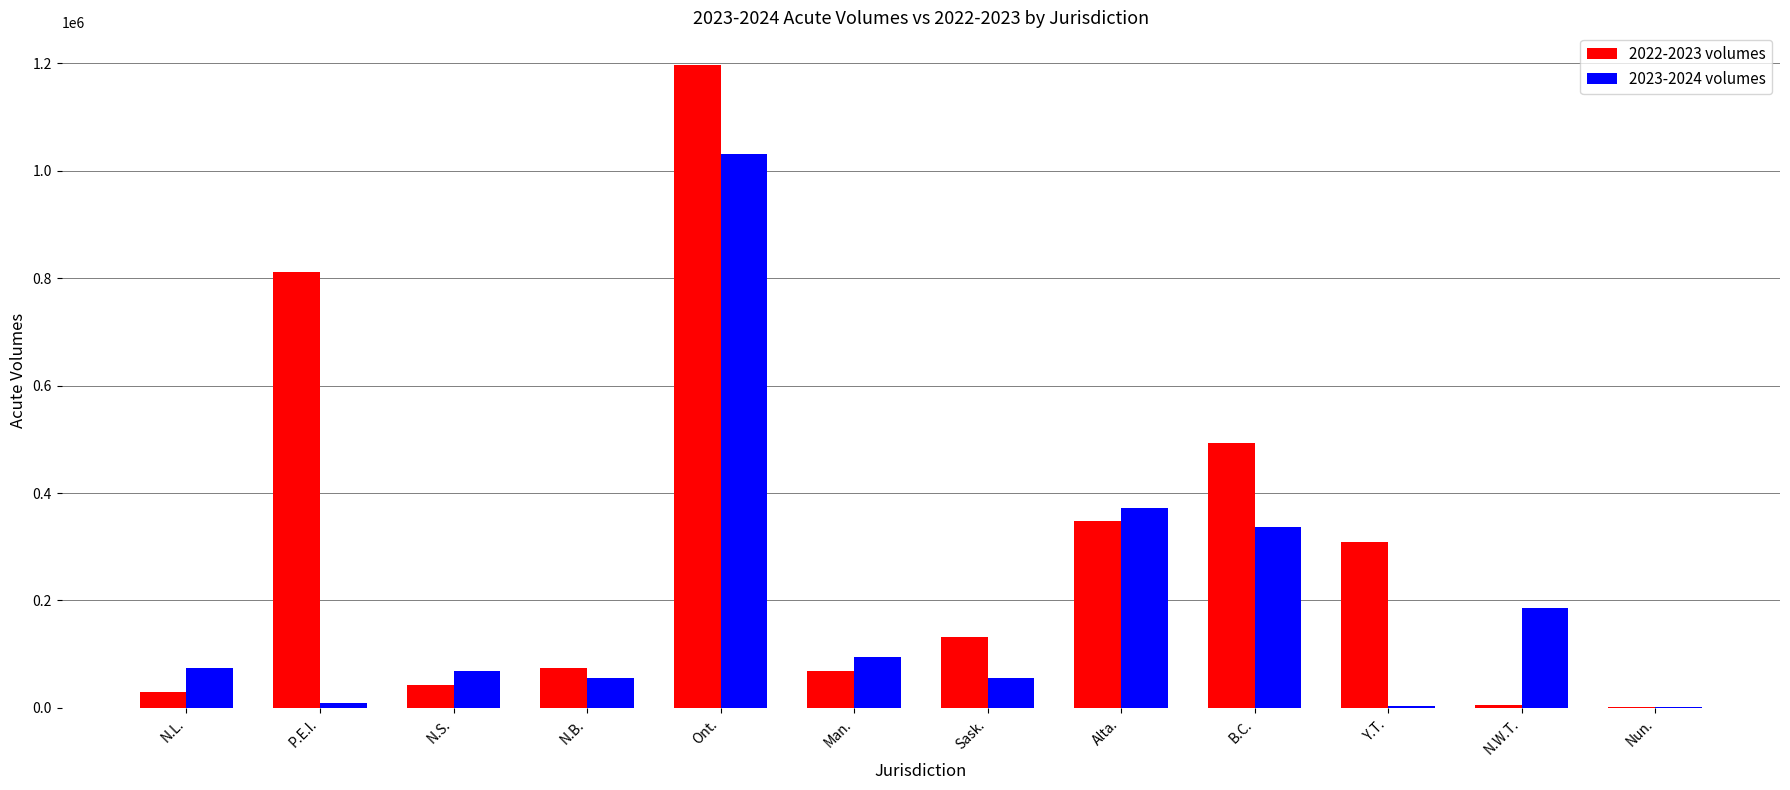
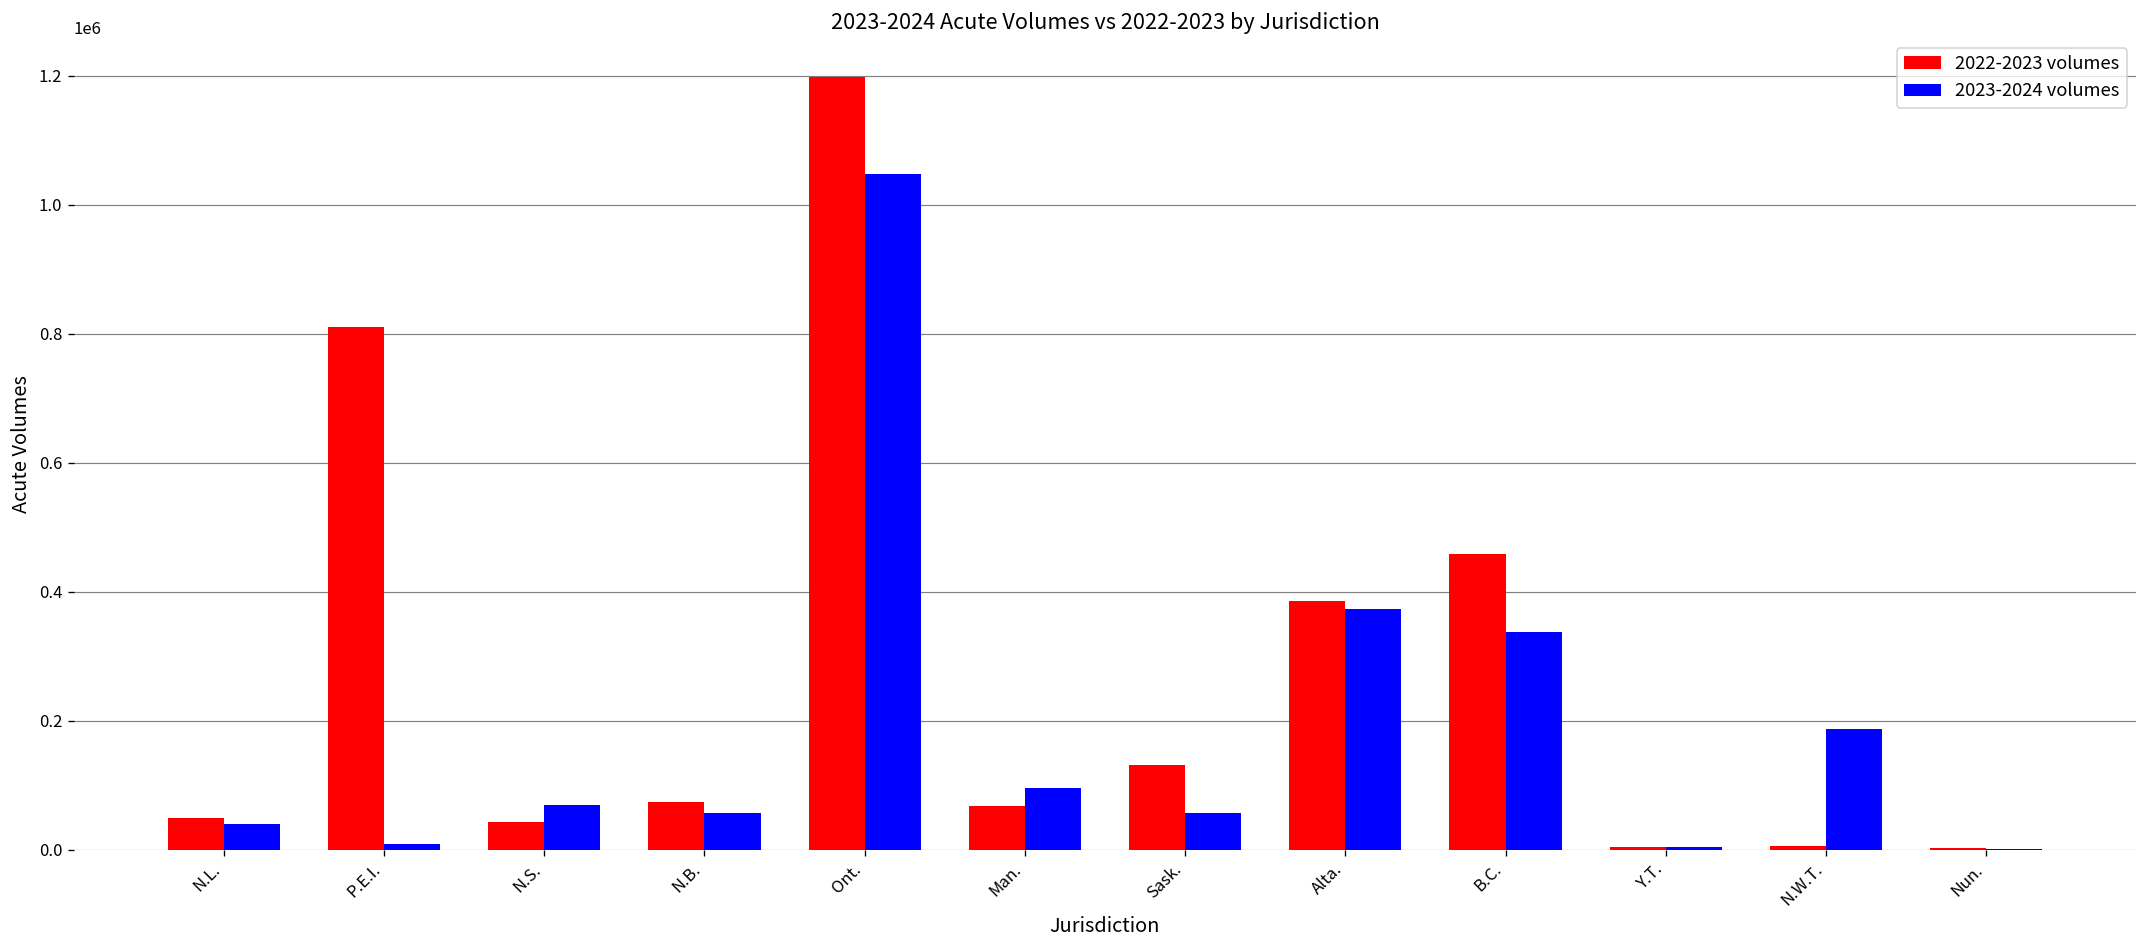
2022-2023 volumes, N.L.: 30000 -> 50000
2023-2024 volumes, N.L.: 70000 -> 40000
2023-2024 volumes, Ont.: 1030000 -> 1050000
2022-2023 volumes, Alta.: 350000 -> 390000
2022-2023 volumes, B.C.: 490000 -> 460000
2022-2023 volumes, Y.T.: 310000 -> 0
